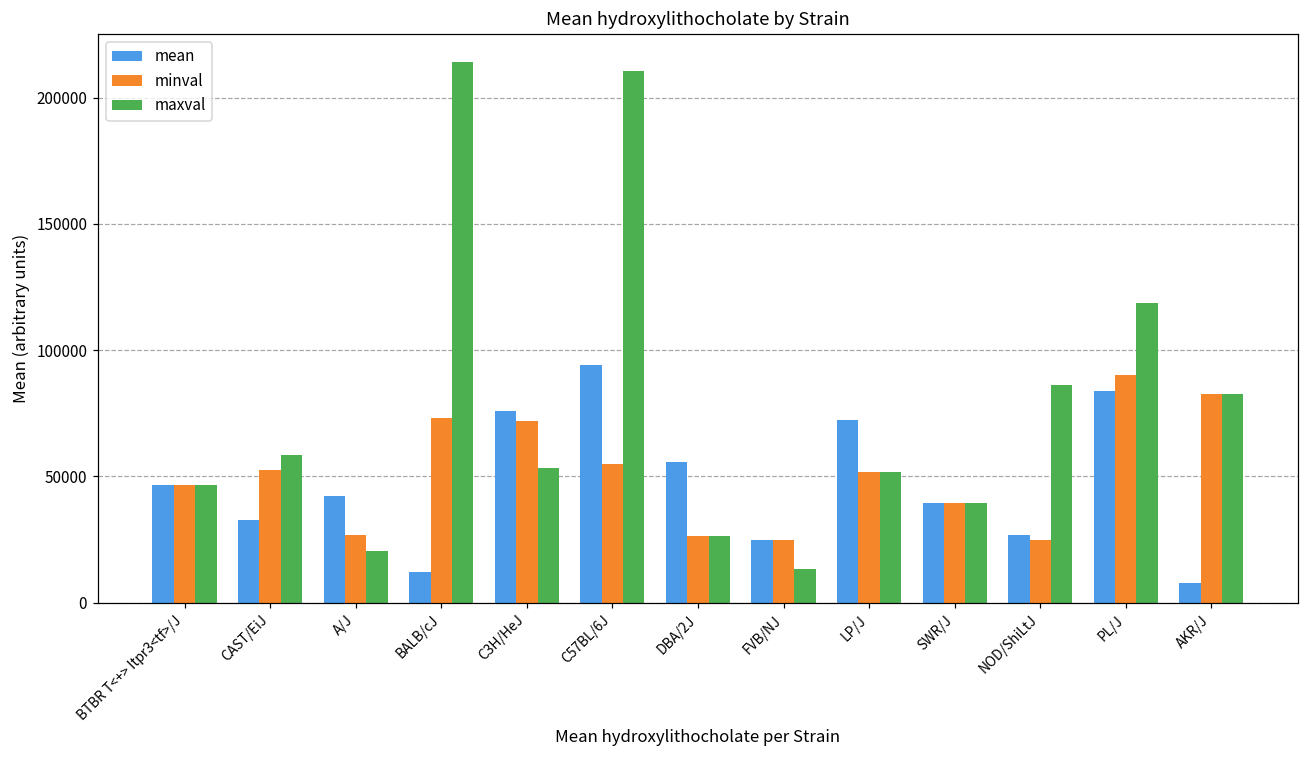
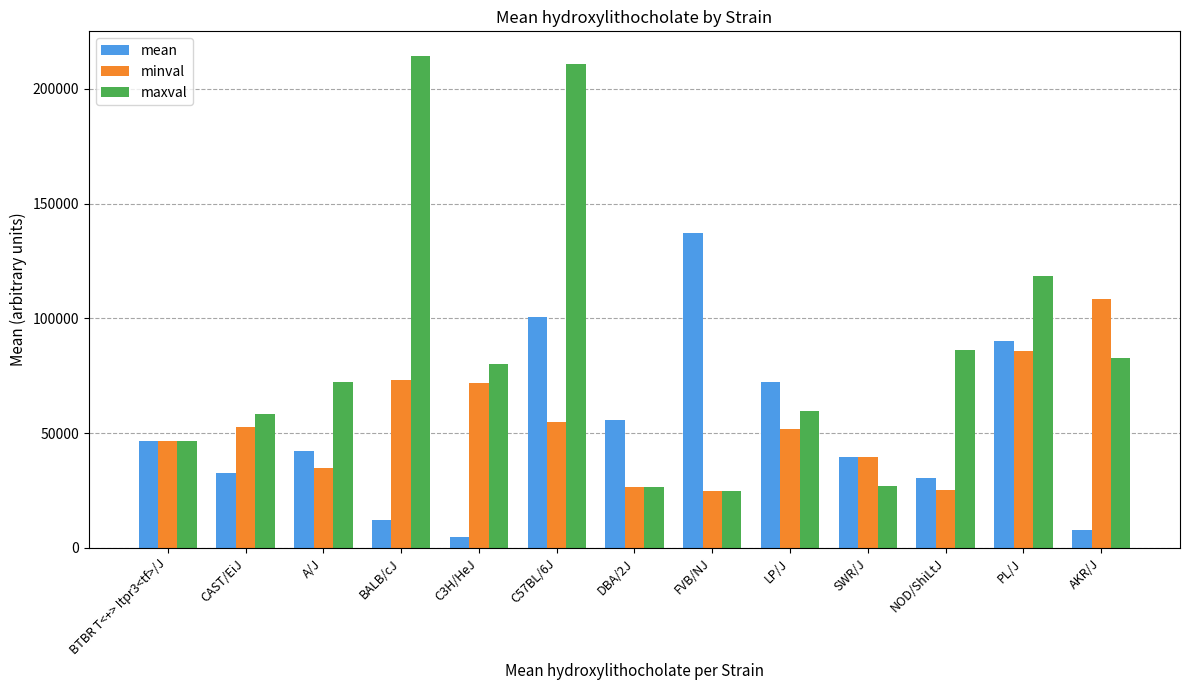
minval, A/J: 27000 -> 35000
maxval, A/J: 21000 -> 72000
mean, C3H/HeJ: 76000 -> 5000
maxval, C3H/HeJ: 53000 -> 80000
mean, C57BL/6J: 94000 -> 101000
mean, FVB/NJ: 25000 -> 137000
maxval, FVB/NJ: 13000 -> 25000
maxval, LP/J: 52000 -> 60000
maxval, SWR/J: 39000 -> 27000
mean, NOD/ShiLtJ: 27000 -> 30000
mean, PL/J: 84000 -> 90000
minval, PL/J: 90000 -> 86000
minval, AKR/J: 83000 -> 108000
